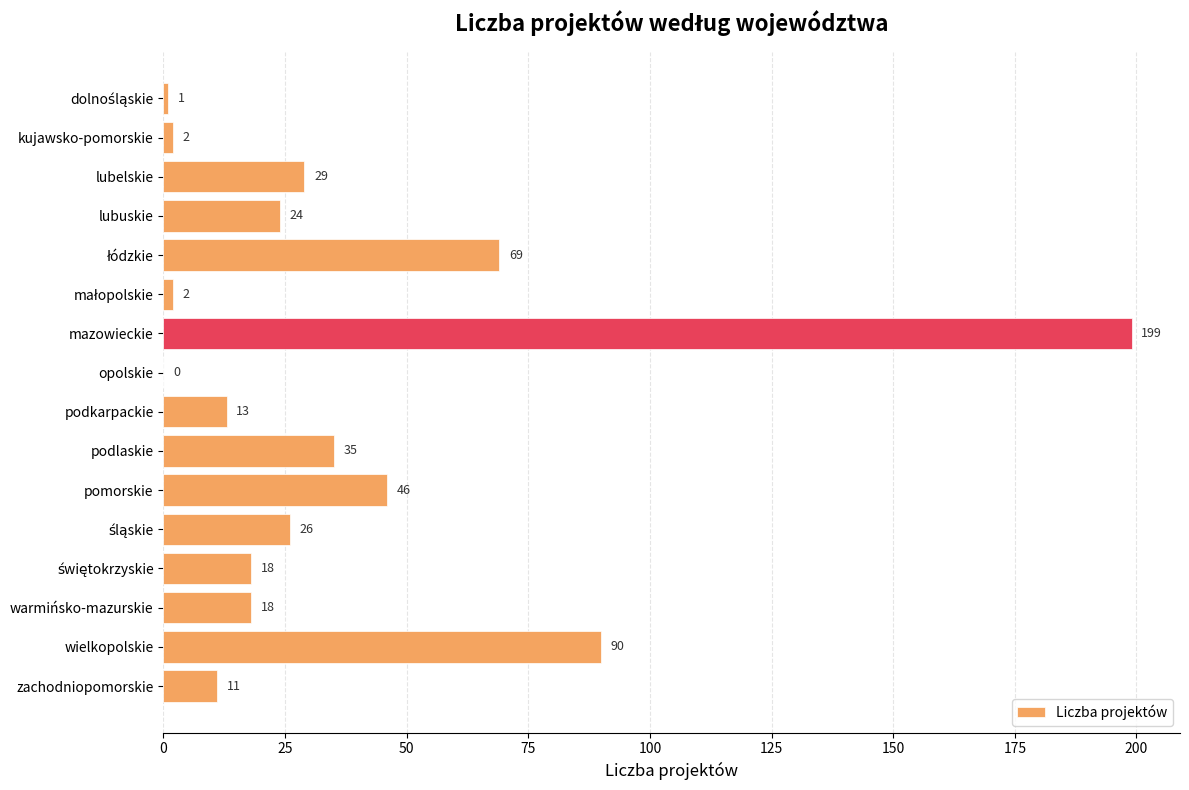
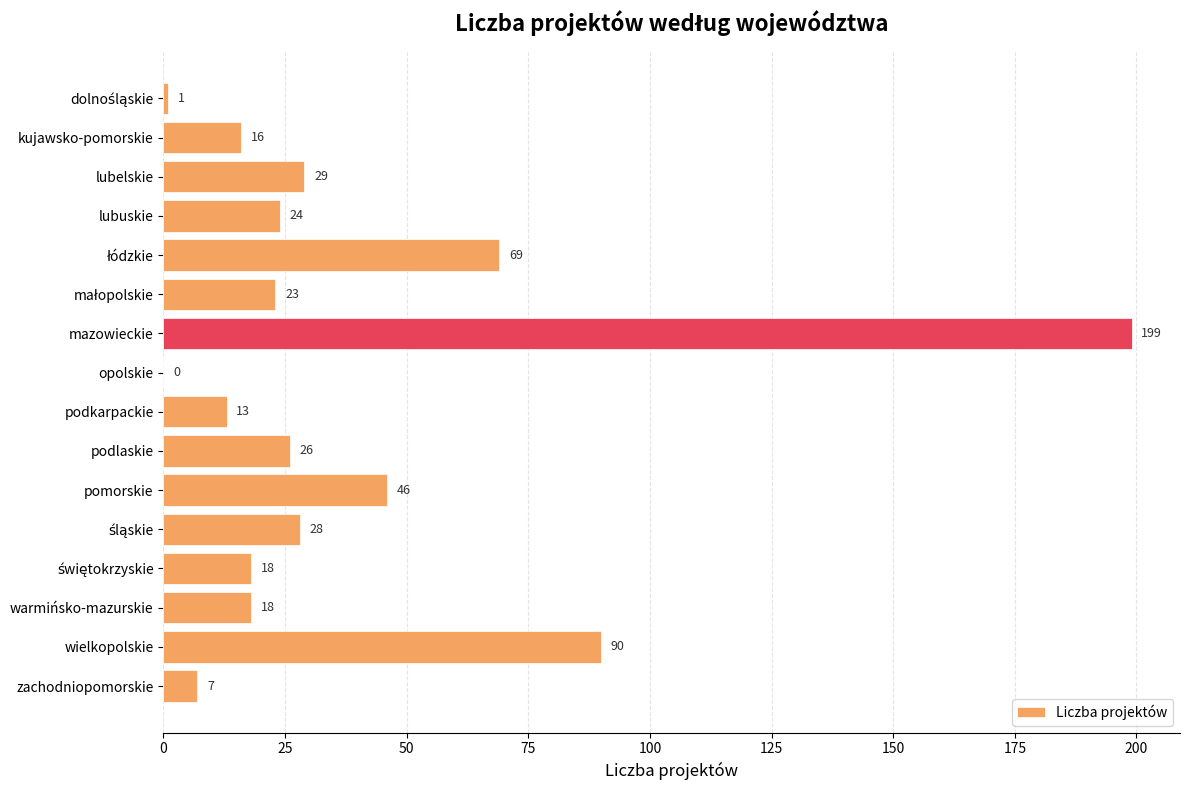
kujawsko-pomorskie: 2 -> 16
małopolskie: 2 -> 23
podlaskie: 35 -> 26
śląskie: 26 -> 28
zachodniopomorskie: 11 -> 7
